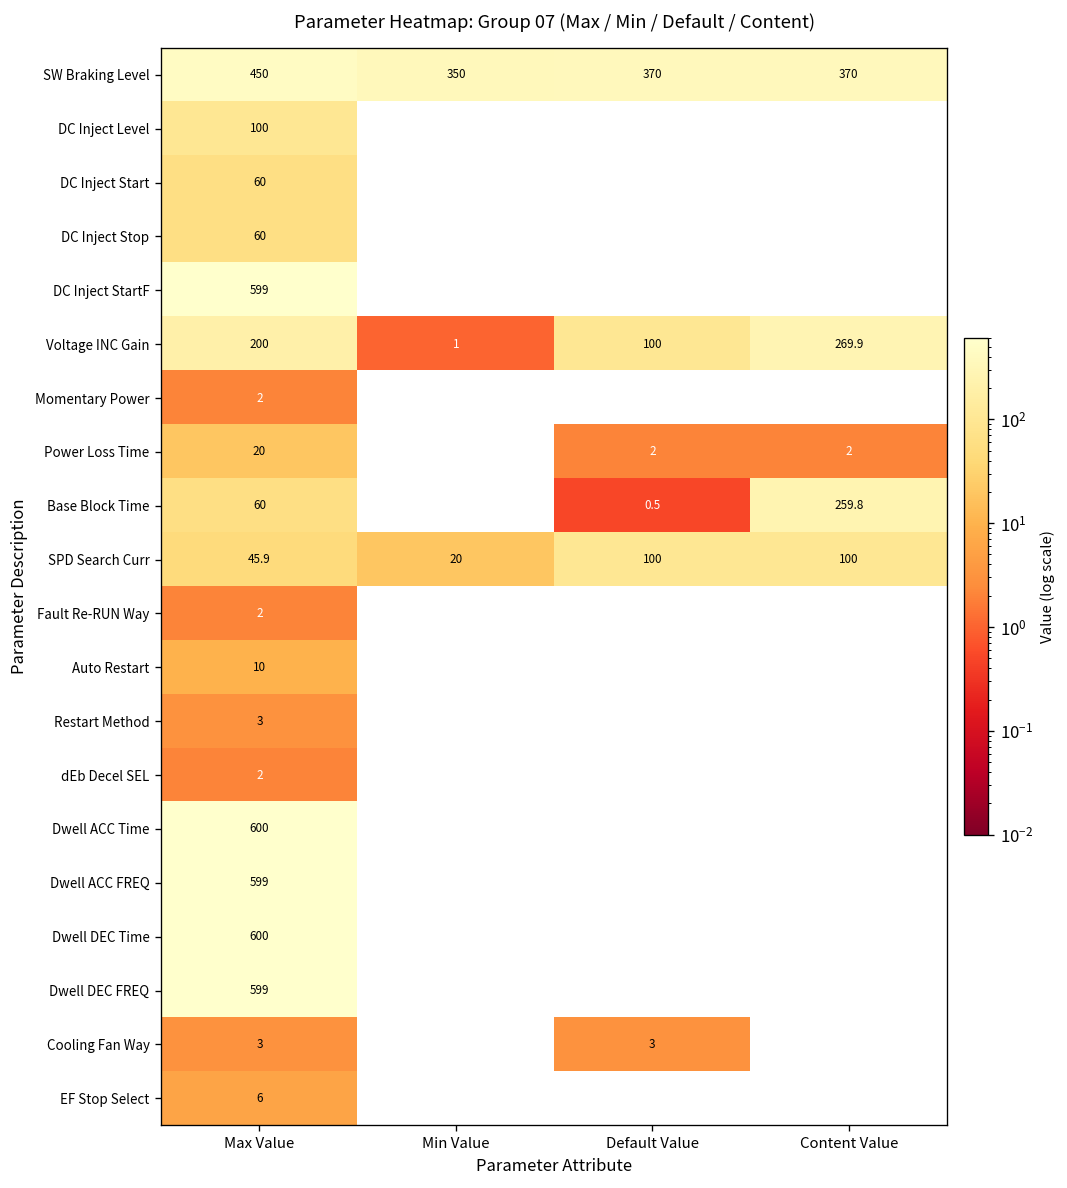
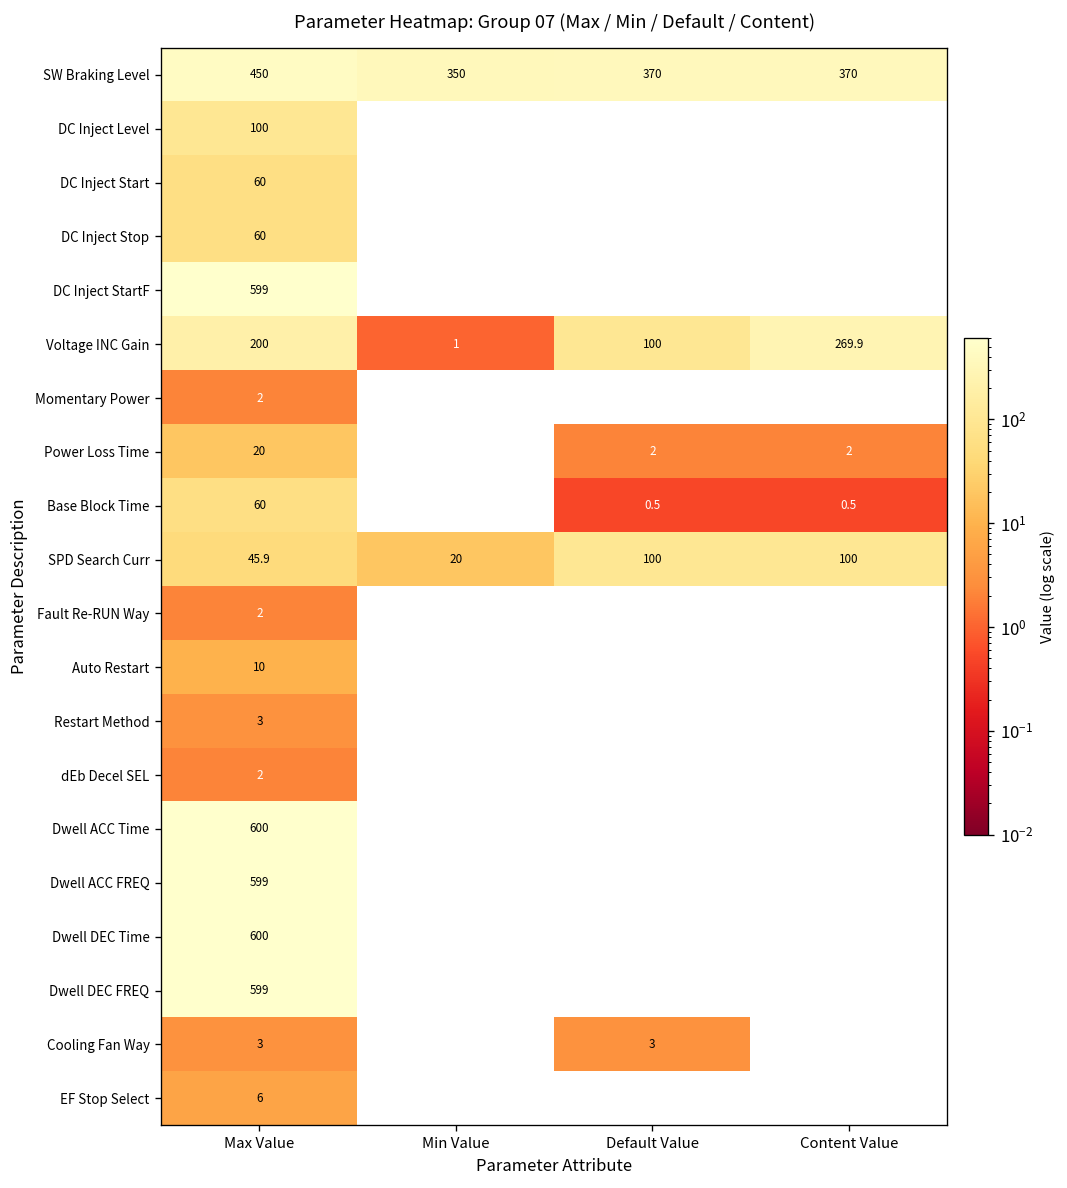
Base Block Time, Content Value: 259.8 -> 0.5
